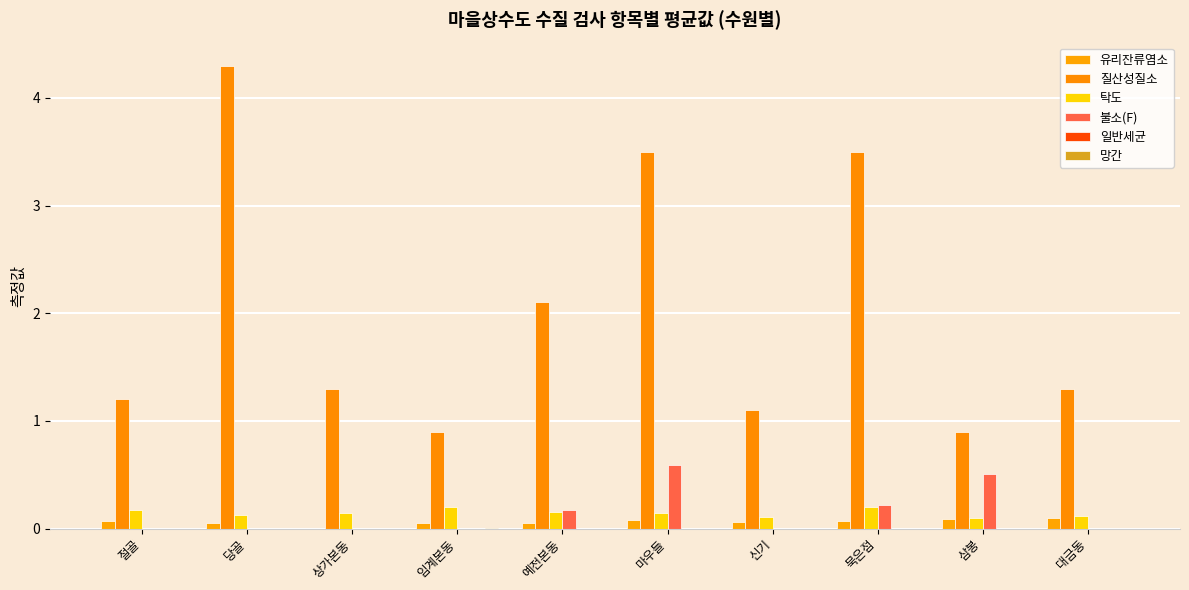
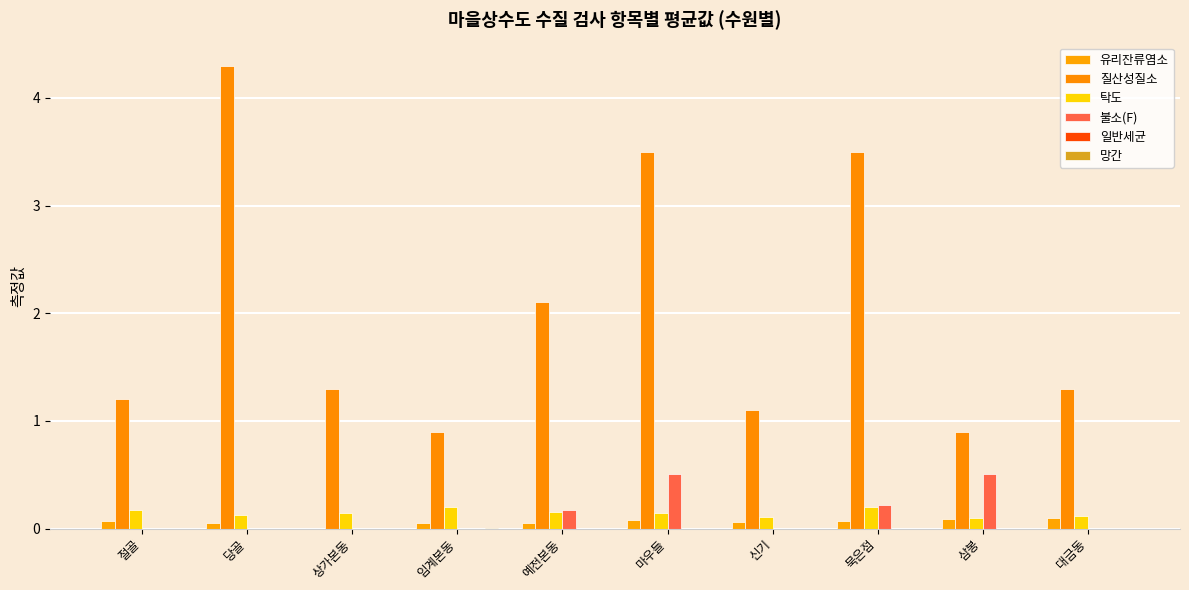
불소(F), 마우들: 0.59 -> 0.51
